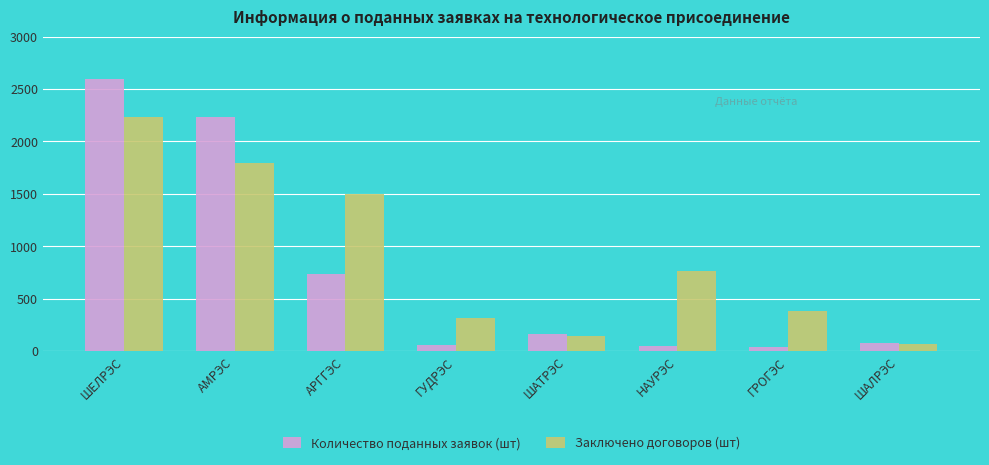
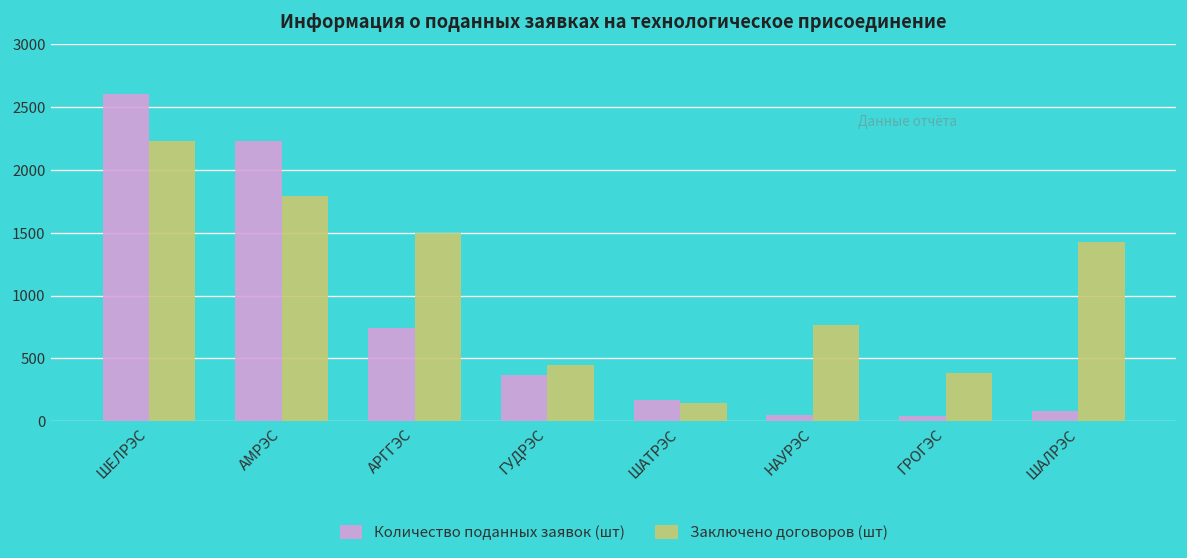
Количество поданных заявок (шт), ГУДРЭС: 60 -> 370
Заключено договоров (шт), ГУДРЭС: 320 -> 450
Заключено договоров (шт), ШАЛРЭС: 70 -> 1420
